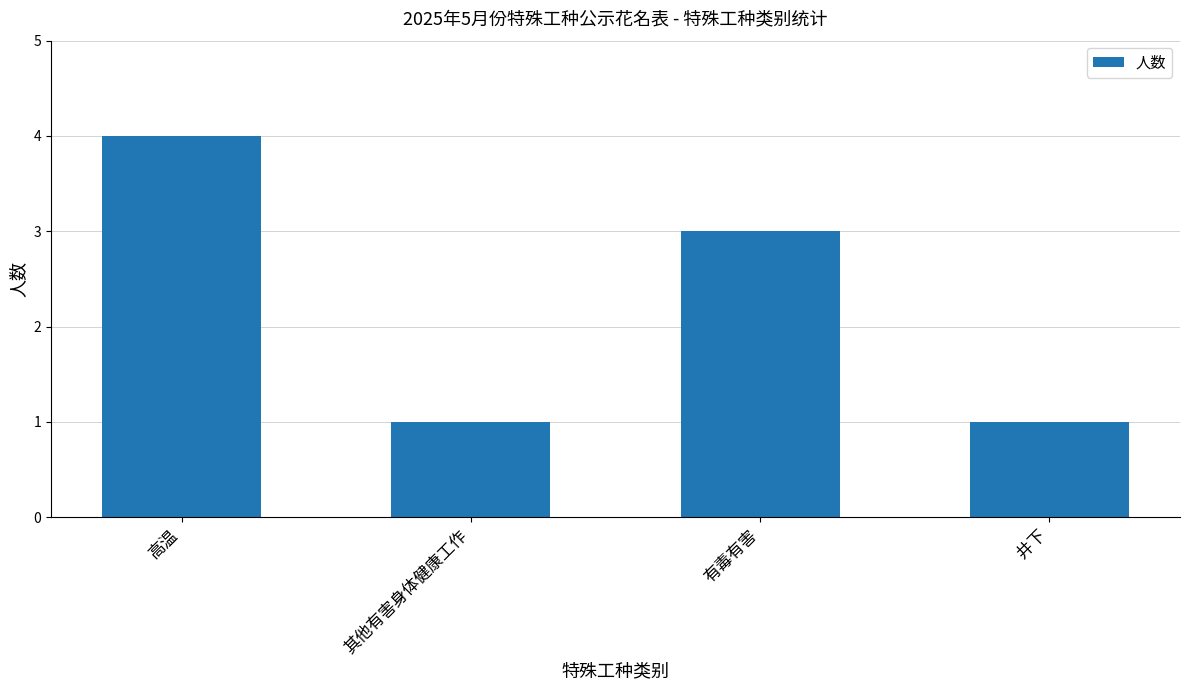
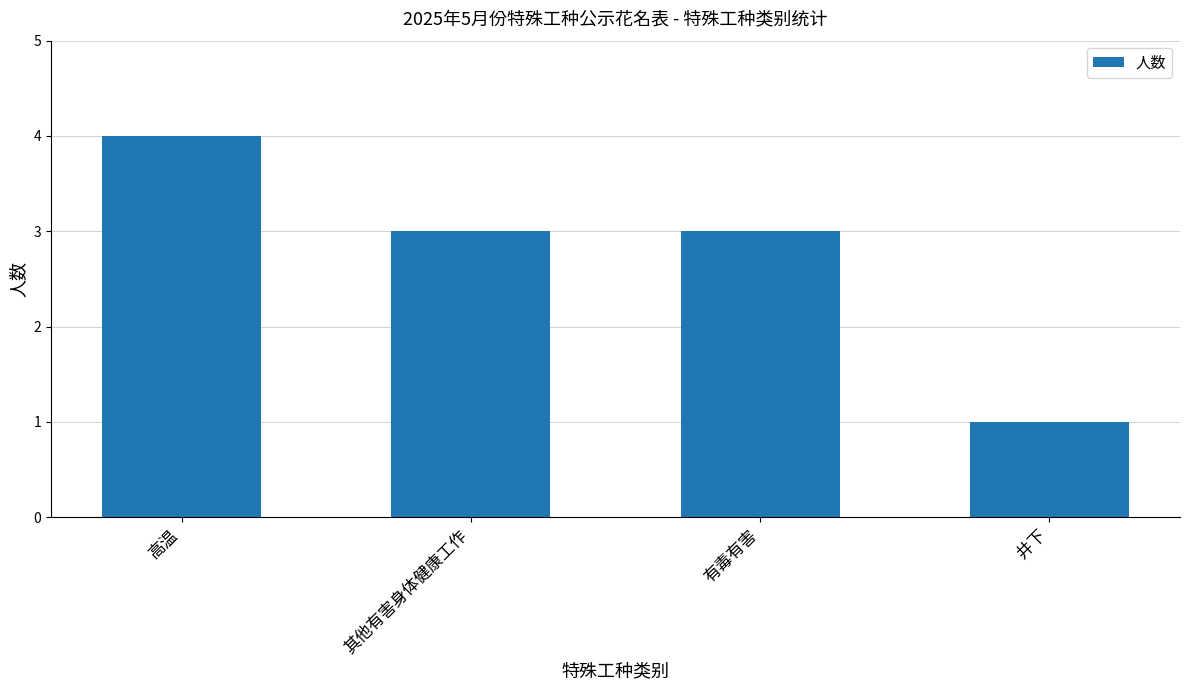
其他有害身体健康工作: 1 -> 3
